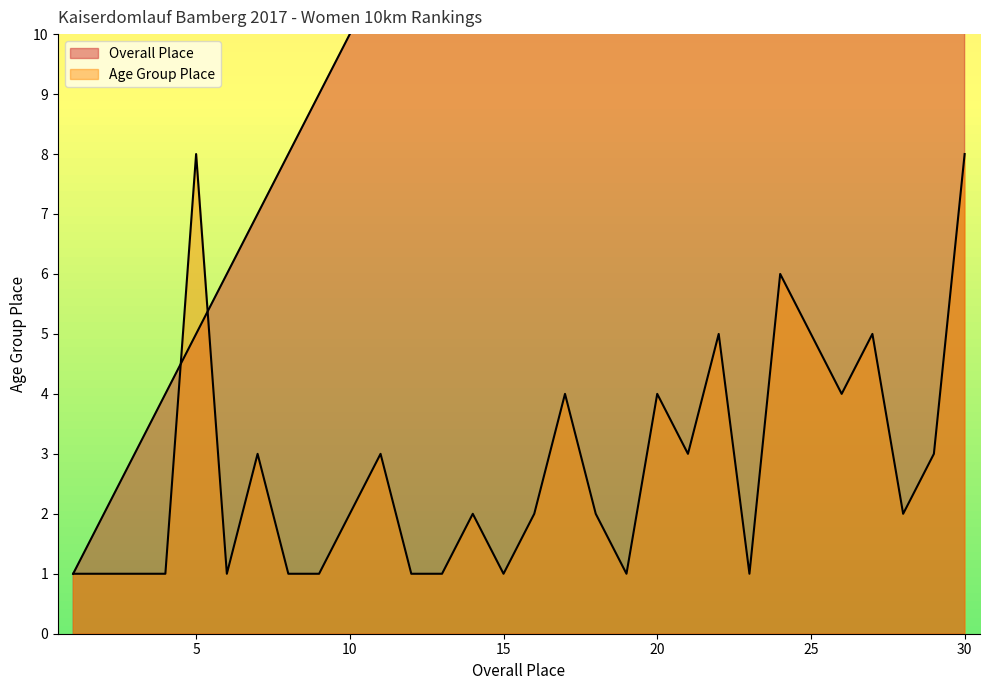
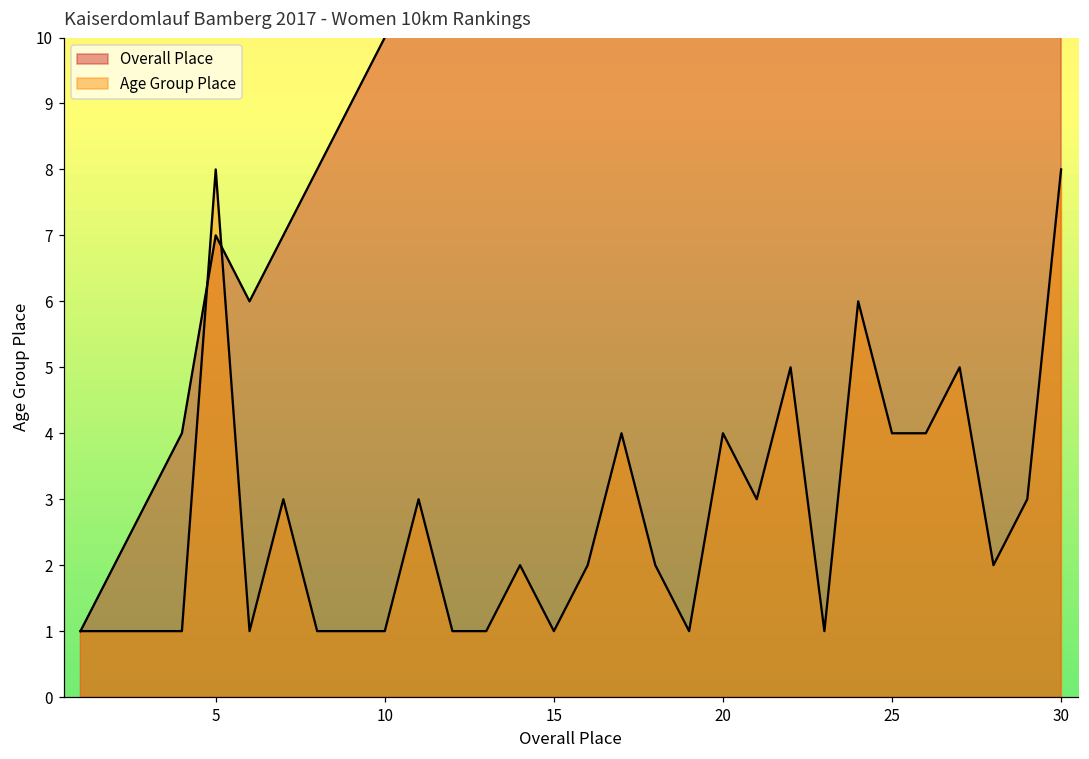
Overall Place, 5: 5 -> 7
Age Group Place, 10: 2 -> 1
Age Group Place, 25: 5 -> 4
